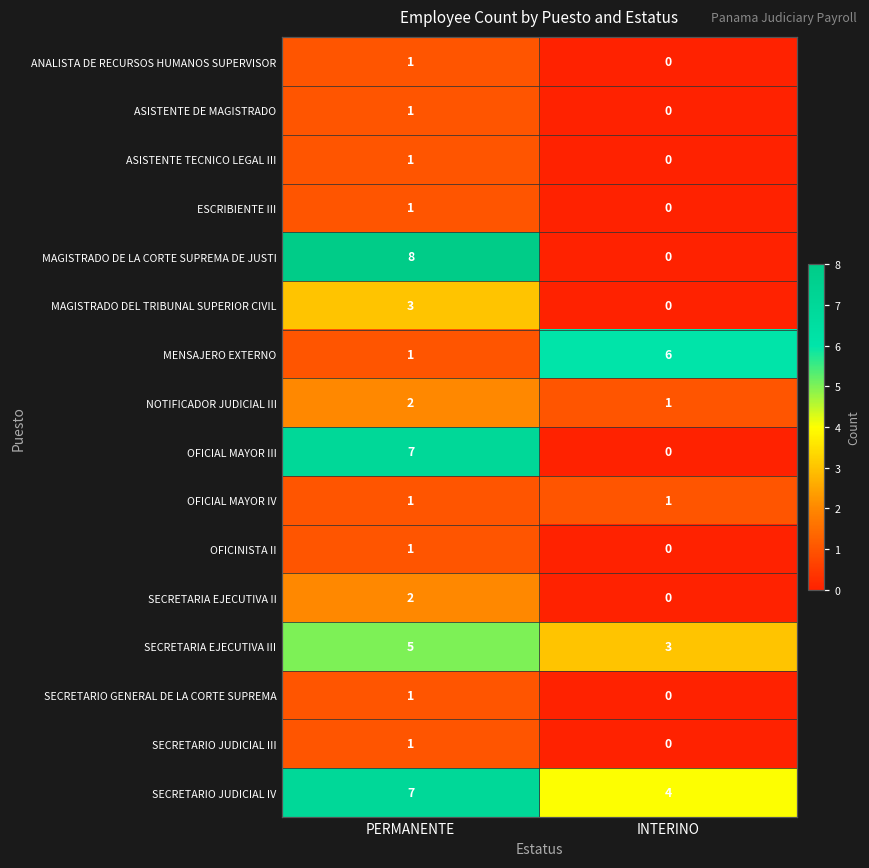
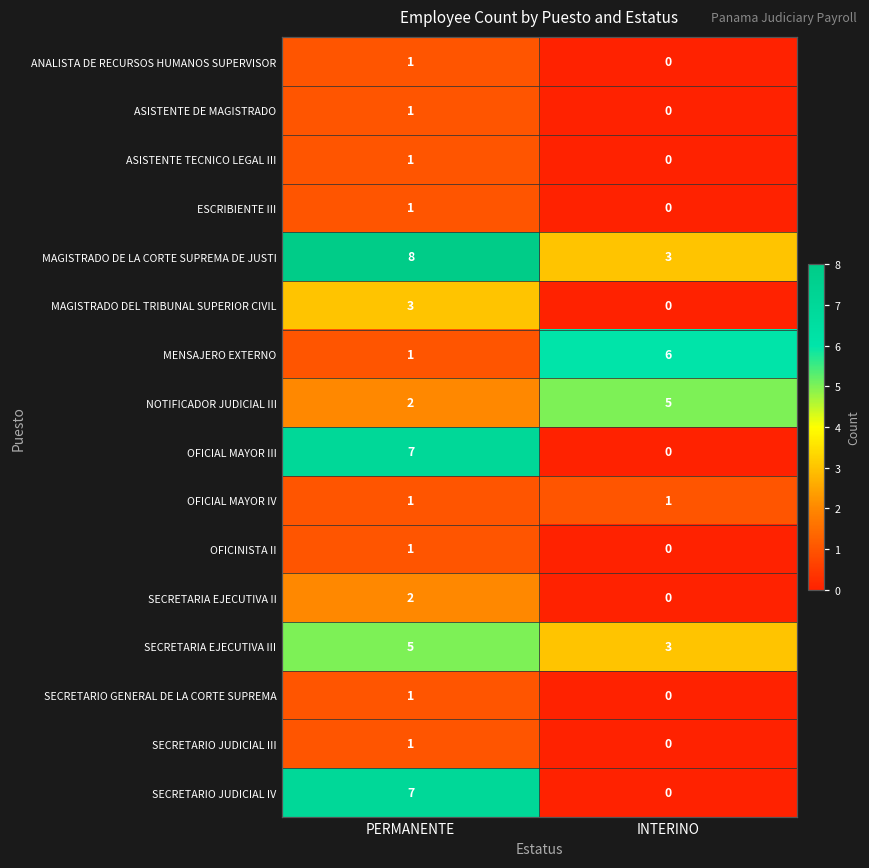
MAGISTRADO DE LA CORTE SUPREMA DE JUSTI, INTERINO: 0 -> 3
NOTIFICADOR JUDICIAL III, INTERINO: 1 -> 5
SECRETARIO JUDICIAL IV, INTERINO: 4 -> 0
